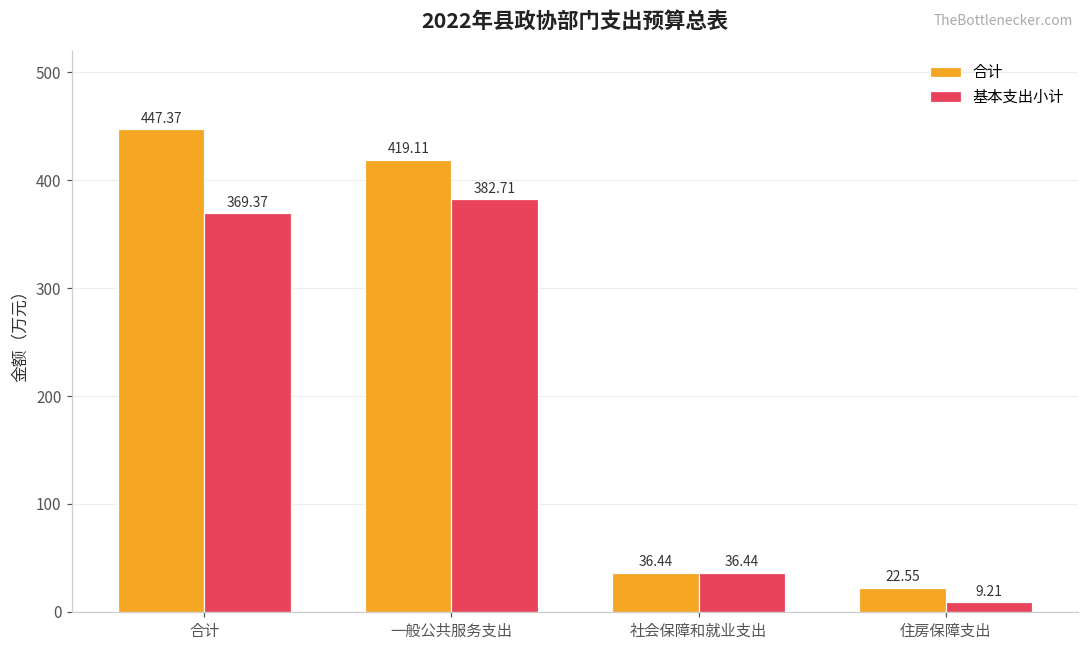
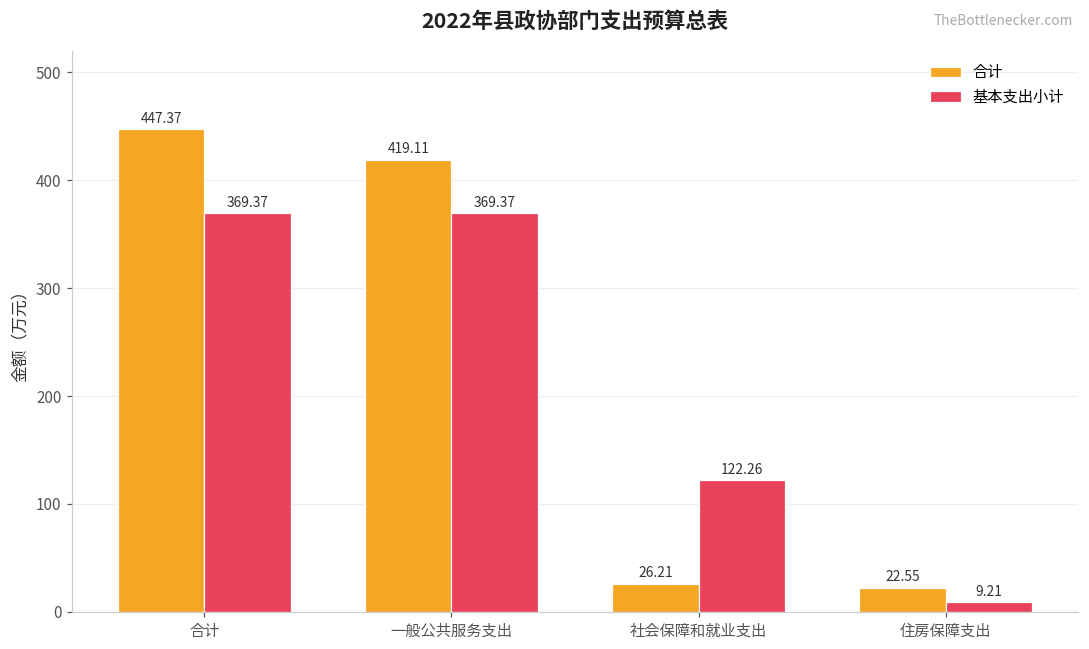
基本支出小计, 一般公共服务支出: 382.71 -> 369.37
合计, 社会保障和就业支出: 36.44 -> 26.21
基本支出小计, 社会保障和就业支出: 36.44 -> 122.26
